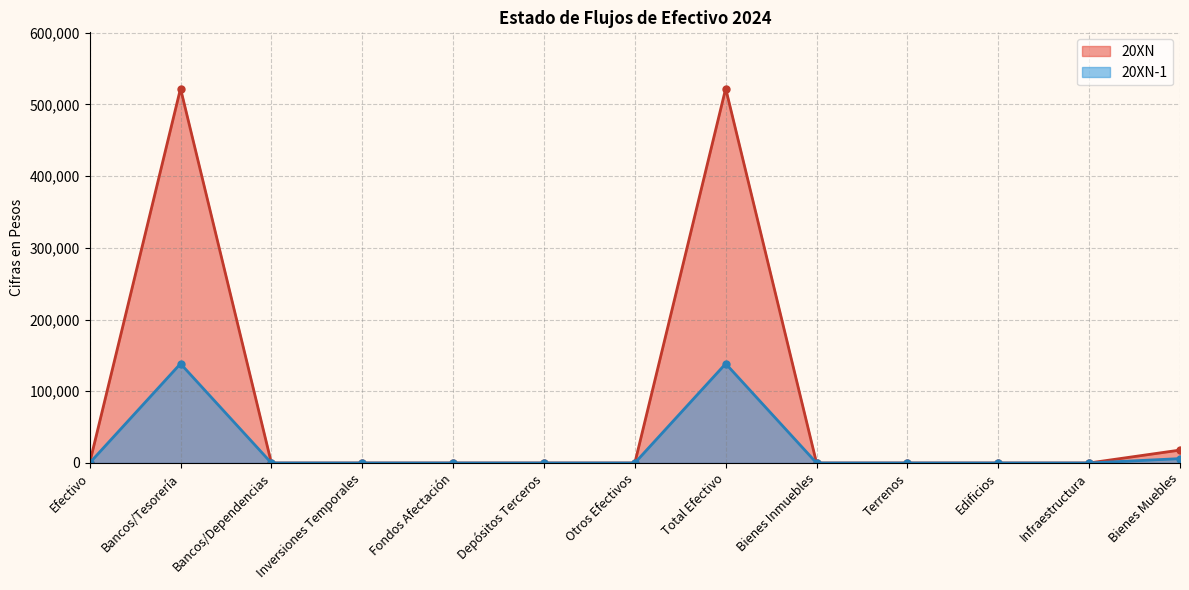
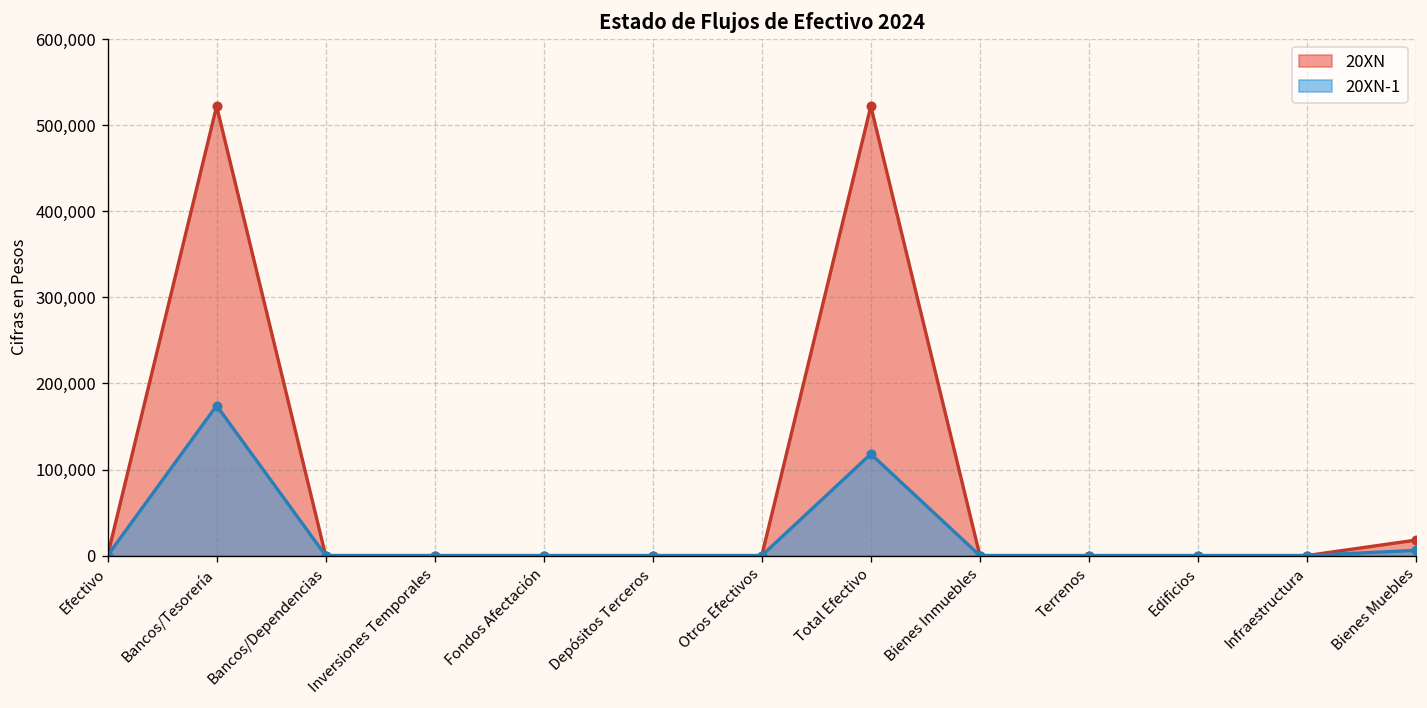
20XN-1, Bancos/Tesorería: 140,000 -> 170,000
20XN-1, Total Efectivo: 140,000 -> 120,000
